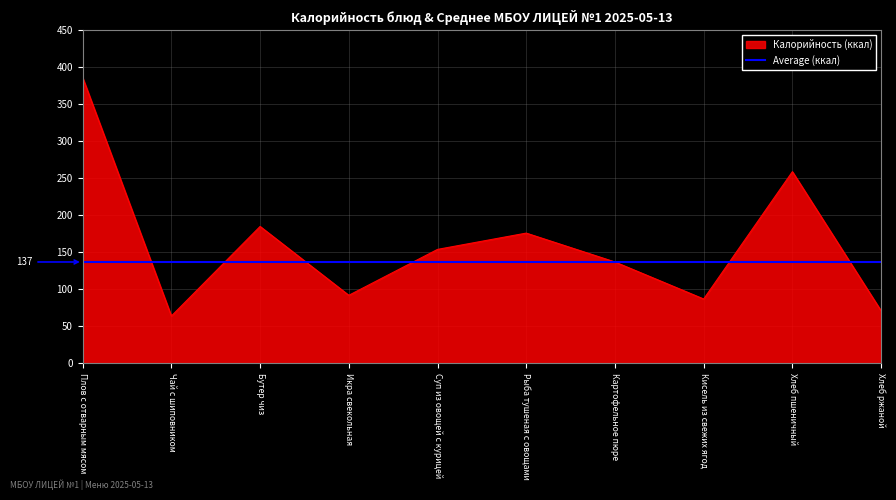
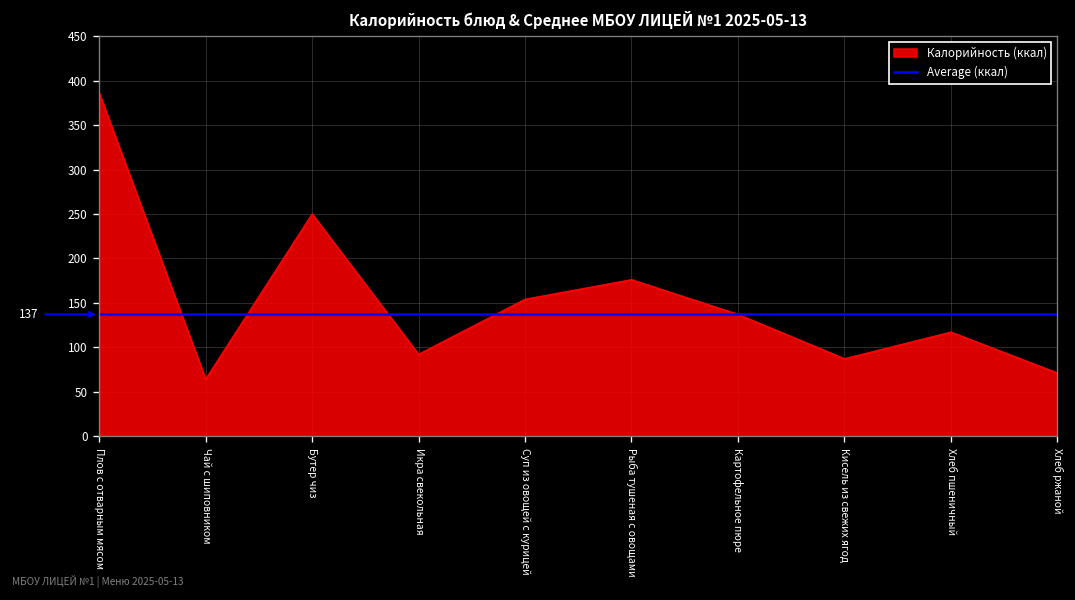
Калорийность (ккал), Бутер чиз: 190 -> 250
Калорийность (ккал), Хлеб пшеничный: 260 -> 120
